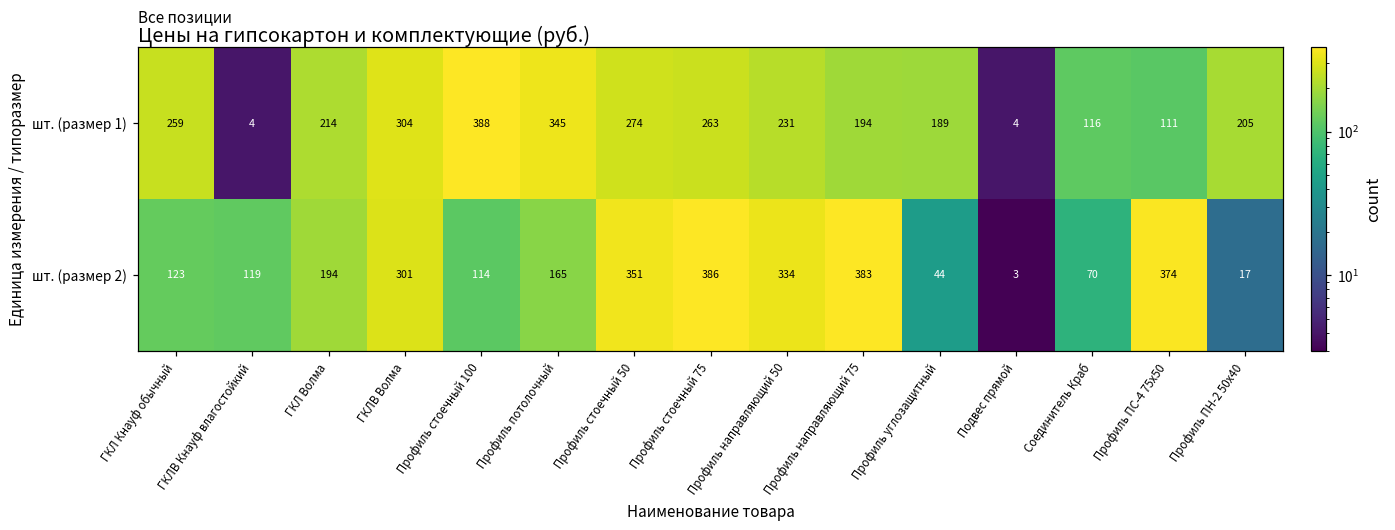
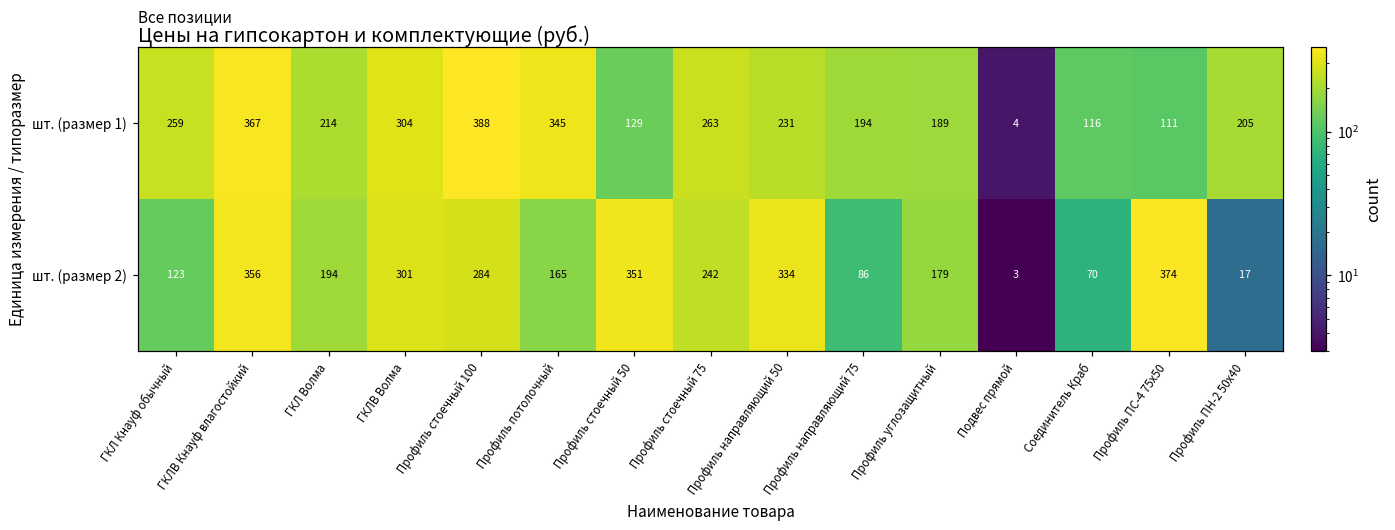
шт. (размер 1), ГКЛВ Кнауф влагостойкий: 4 -> 367
шт. (размер 1), Профиль стоечный 50: 274 -> 129
шт. (размер 2), ГКЛВ Кнауф влагостойкий: 119 -> 356
шт. (размер 2), Профиль стоечный 100: 114 -> 284
шт. (размер 2), Профиль стоечный 75: 386 -> 242
шт. (размер 2), Профиль направляющий 75: 383 -> 86
шт. (размер 2), Профиль углозащитный: 44 -> 179
